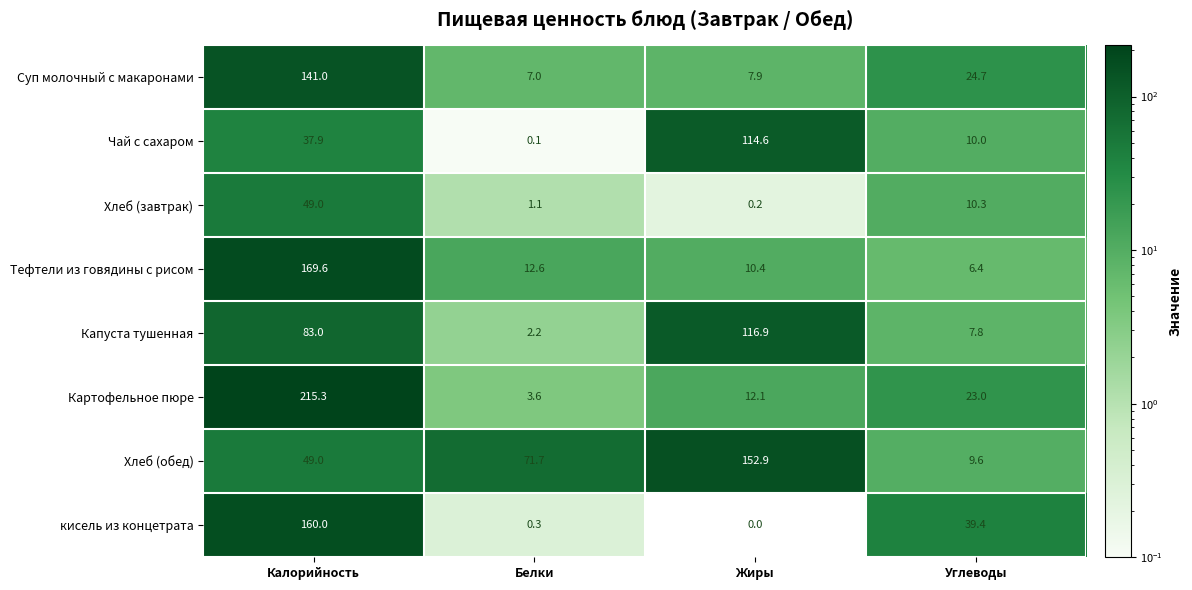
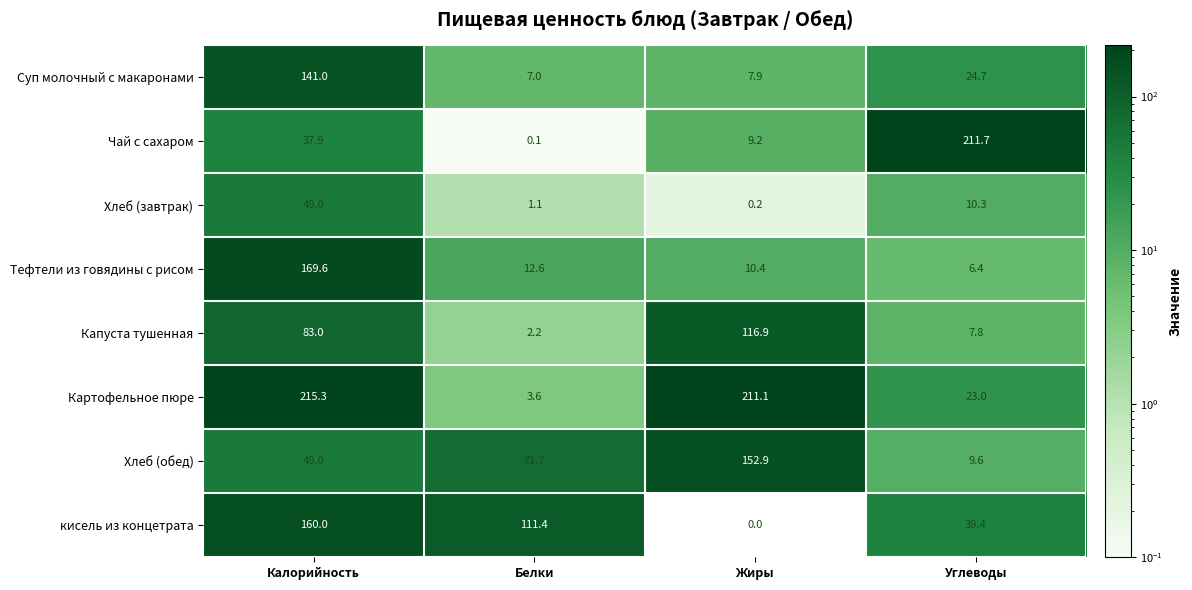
Чай с сахаром, Жиры: 114.6 -> 9.2
Чай с сахаром, Углеводы: 10.0 -> 211.7
Картофельное пюре, Жиры: 12.1 -> 211.1
кисель из концетрата, Белки: 0.3 -> 111.4
